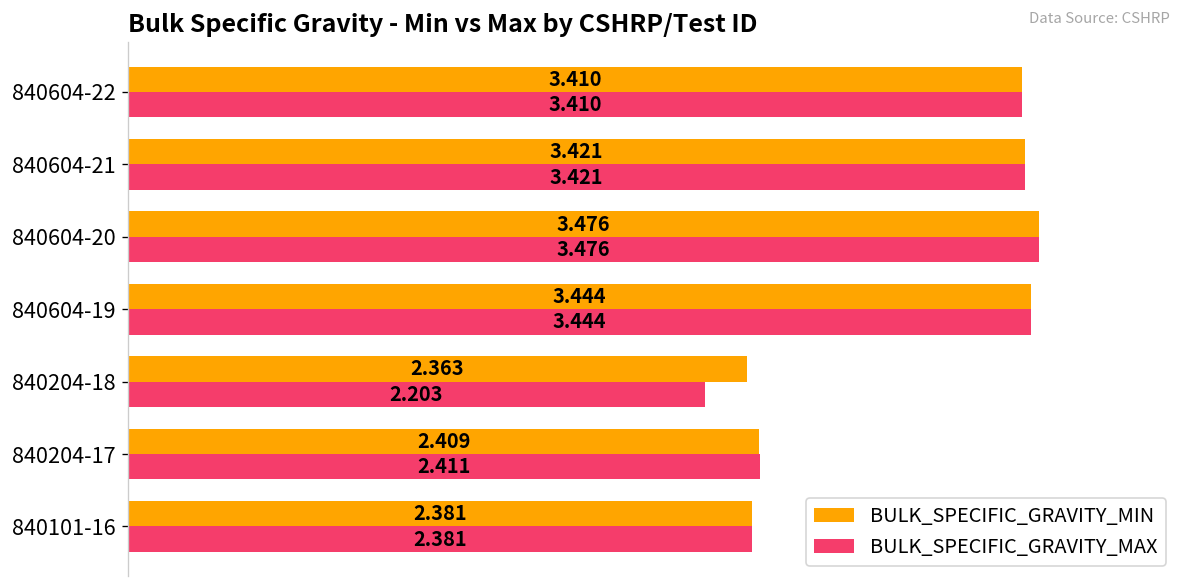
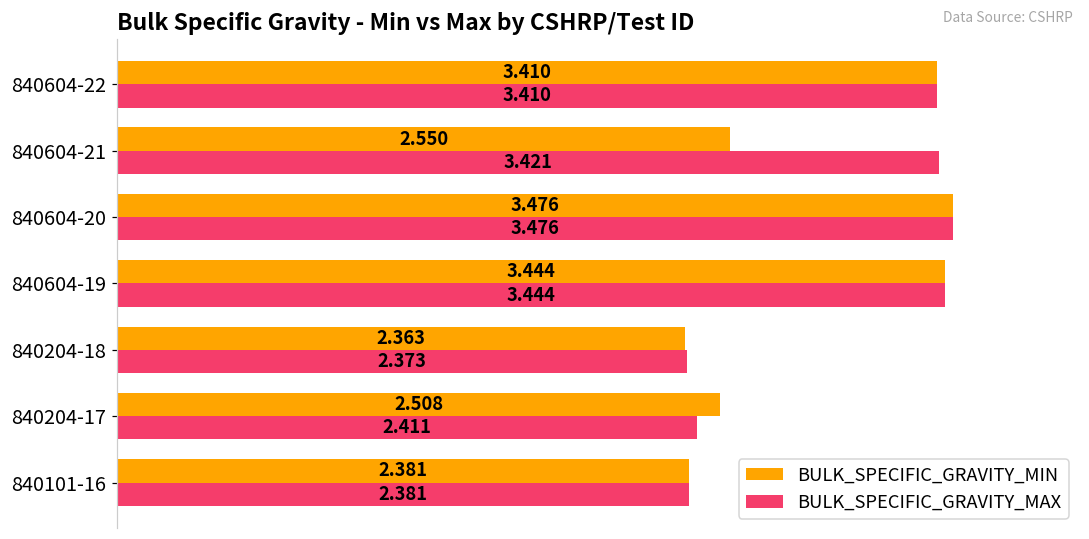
BULK_SPECIFIC_GRAVITY_MIN, 840604-21: 3.421 -> 2.550
BULK_SPECIFIC_GRAVITY_MAX, 840204-18: 2.203 -> 2.373
BULK_SPECIFIC_GRAVITY_MIN, 840204-17: 2.409 -> 2.508
